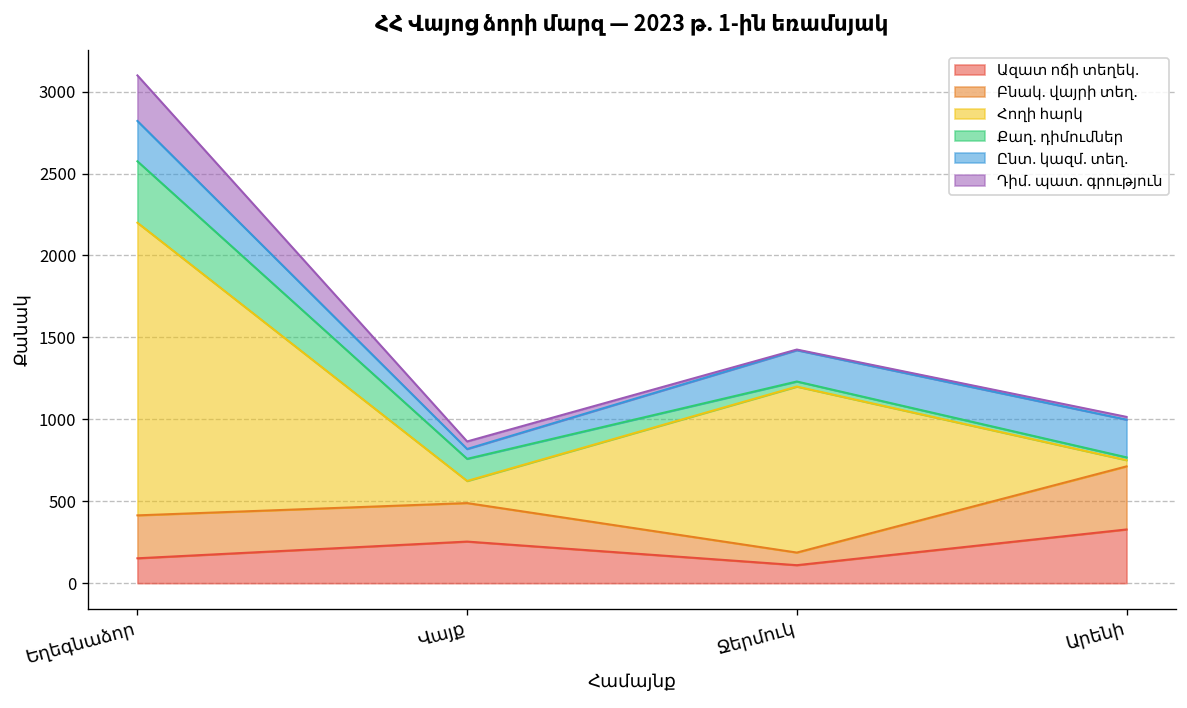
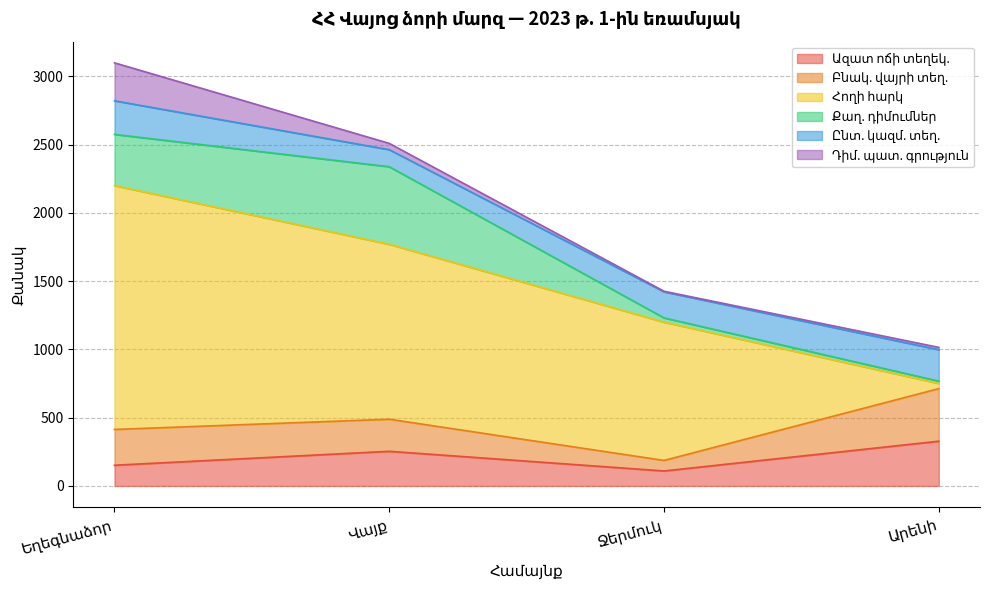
Հողի հարկ, Վայք: 140 -> 1280
Քաղ. դիմումներ, Վայք: 140 -> 570
Ընտ. կազմ. տեղ., Վայք: 60 -> 130
